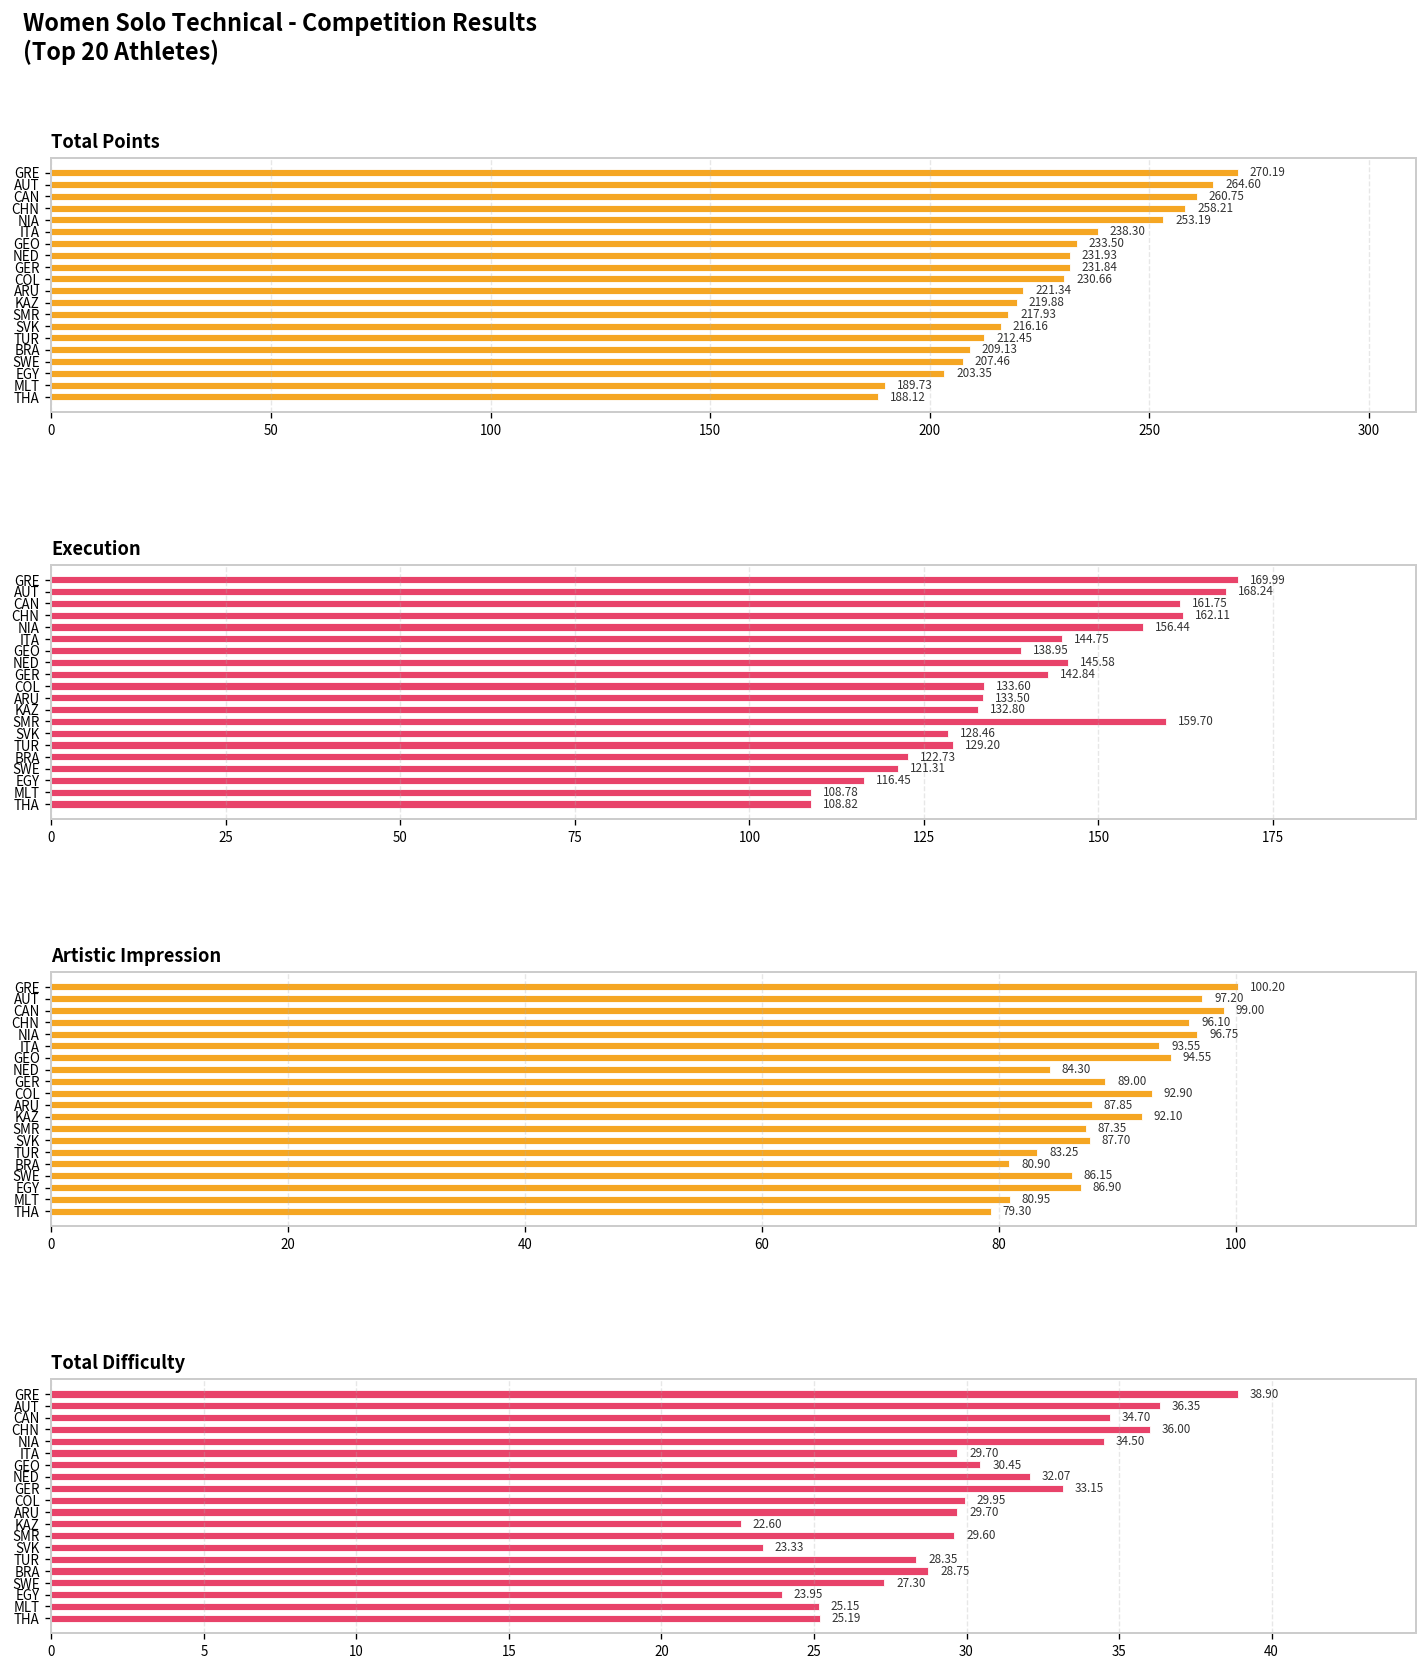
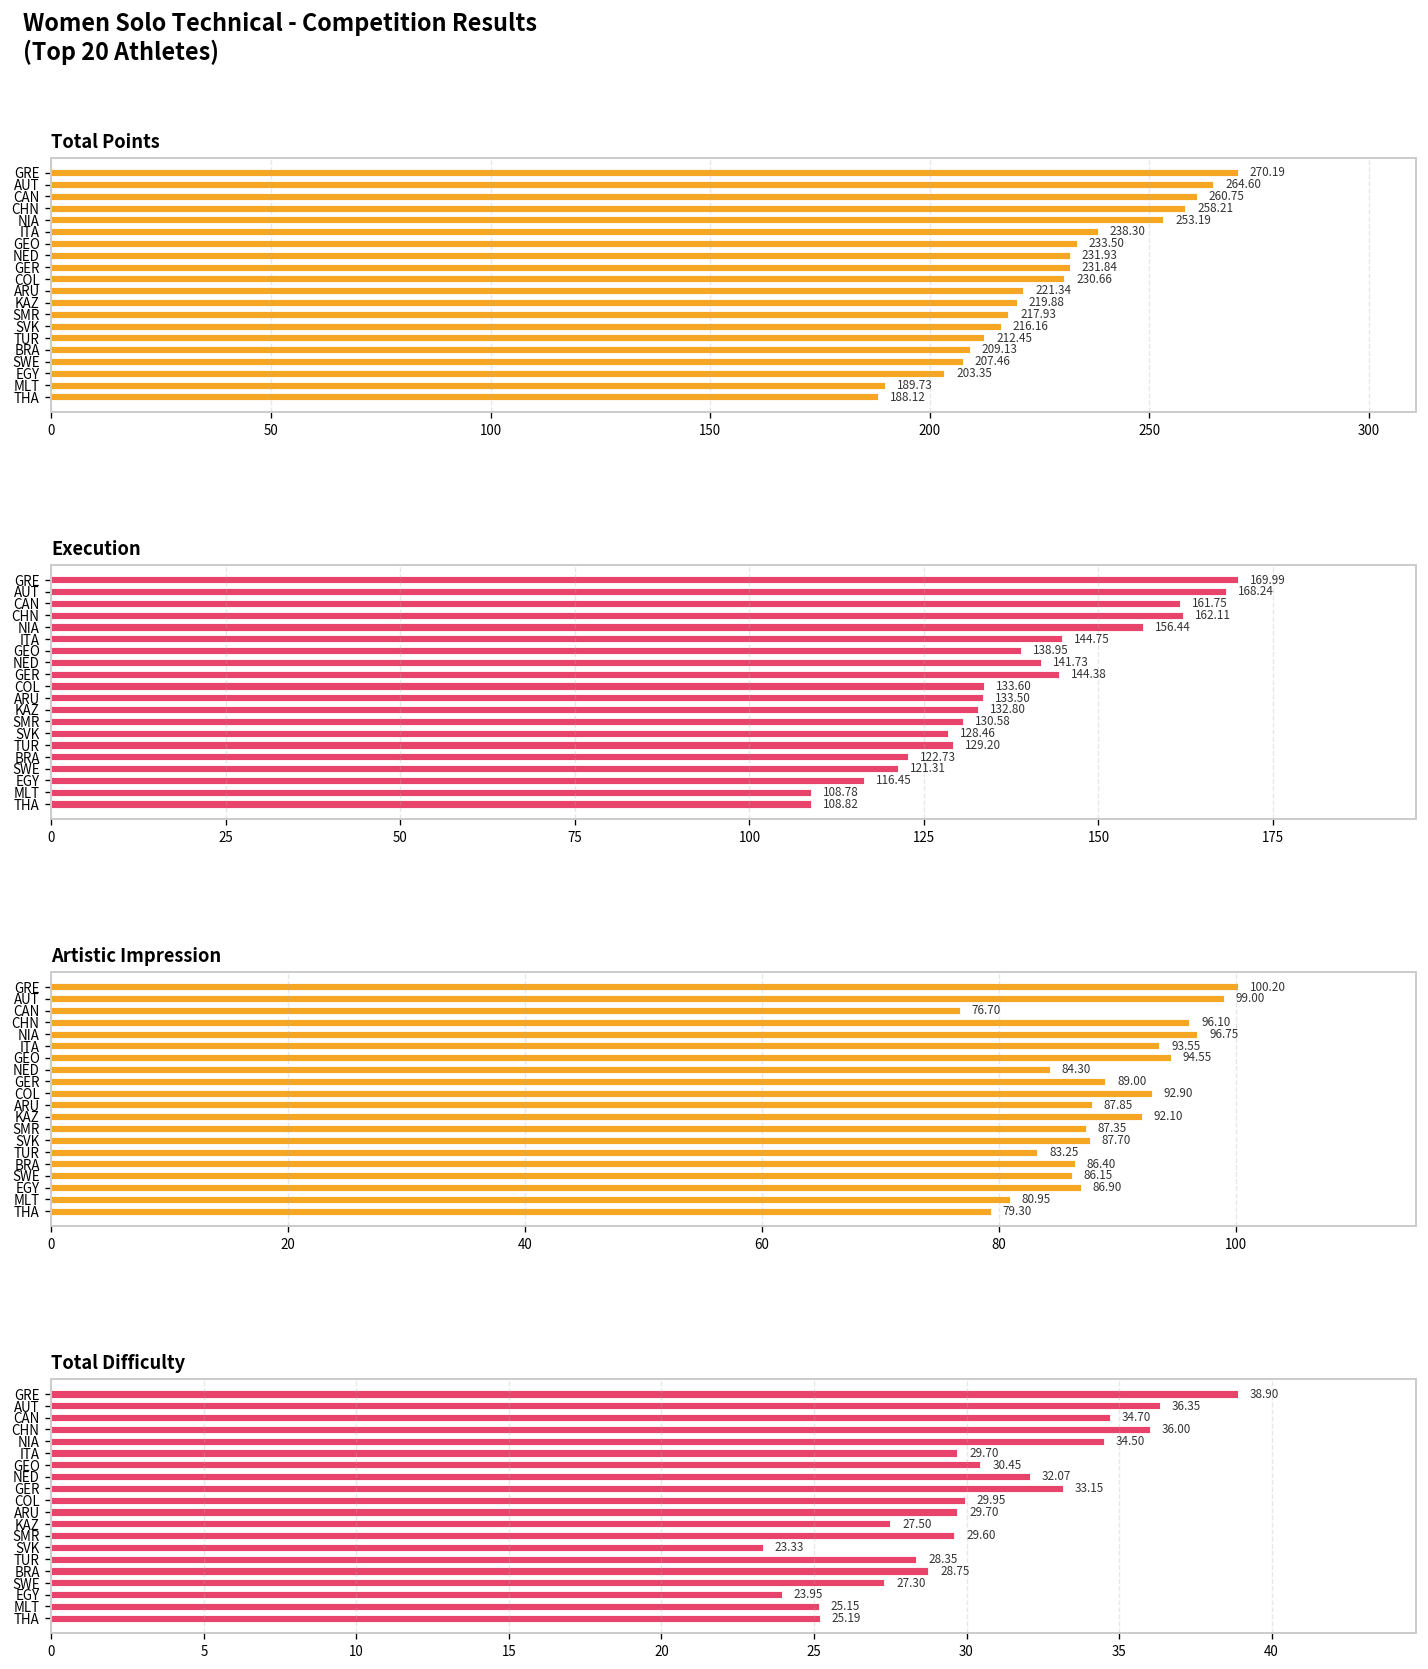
Execution, NED: 145.58 -> 141.73
Execution, GER: 142.84 -> 144.38
Execution, SMR: 159.70 -> 130.58
Artistic Impression, AUT: 97.20 -> 99.00
Artistic Impression, CAN: 99.00 -> 76.70
Artistic Impression, BRA: 80.90 -> 86.40
Total Difficulty, KAZ: 22.60 -> 27.50
